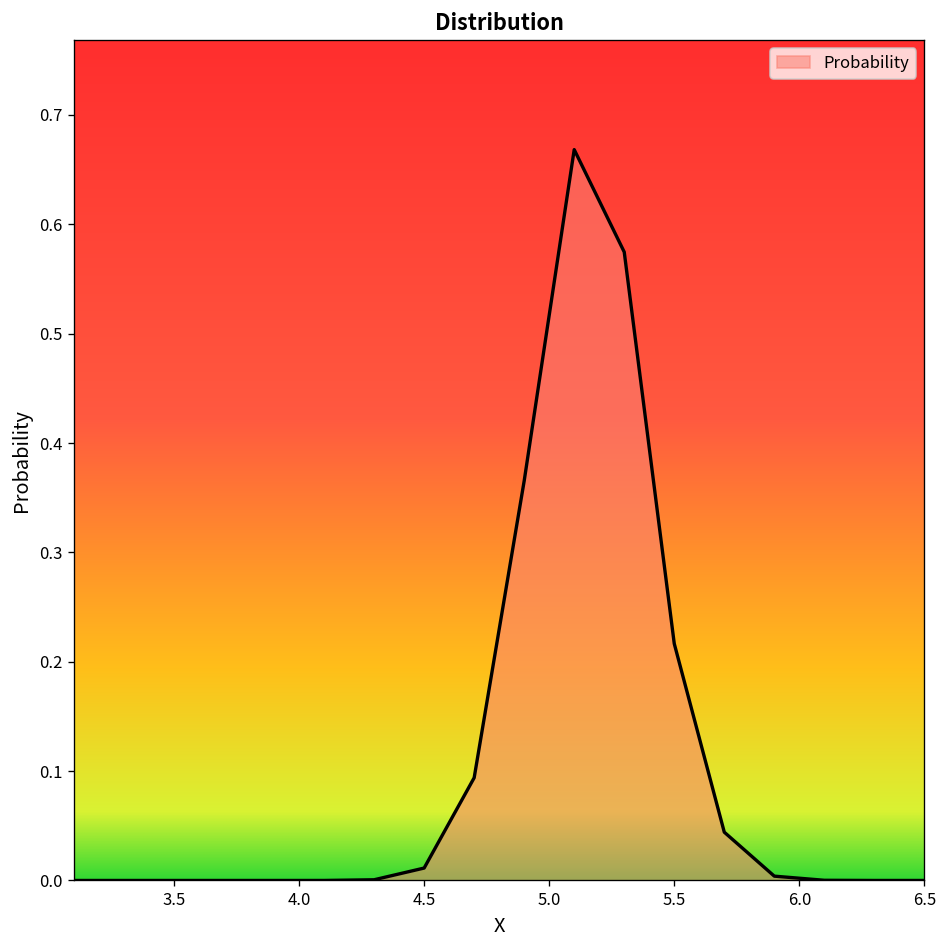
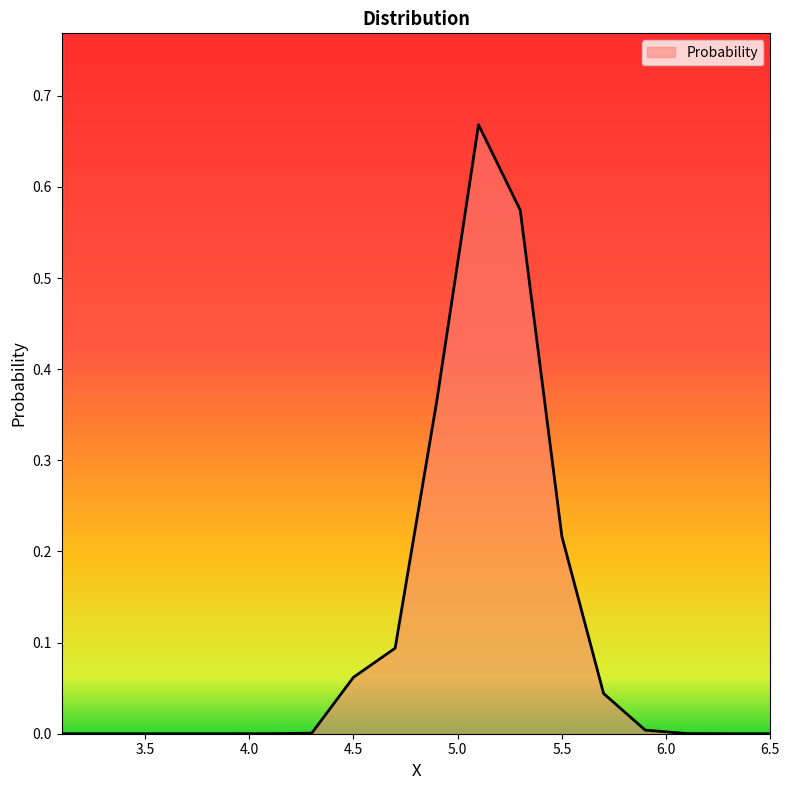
4.5: 0.01 -> 0.06
